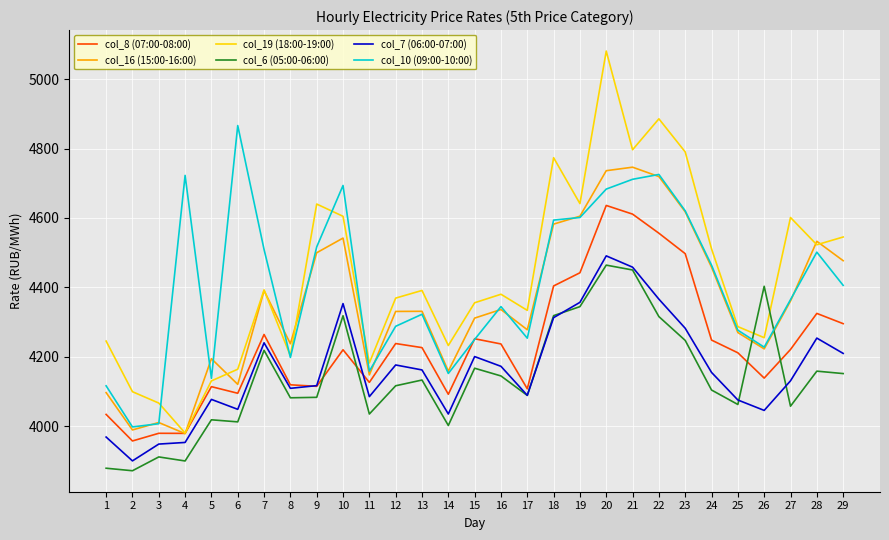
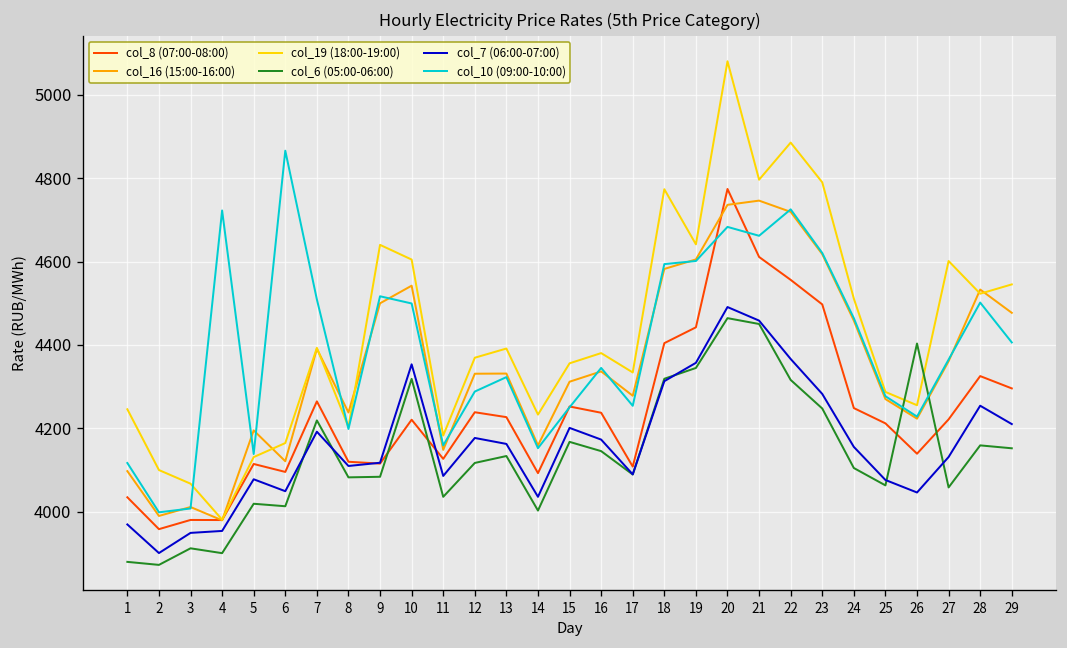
col_7 (06:00-07:00), 7: 4240 -> 4190
col_10 (09:00-10:00), 10: 4690 -> 4500
col_8 (07:00-08:00), 20: 4640 -> 4770
col_10 (09:00-10:00), 21: 4710 -> 4660
